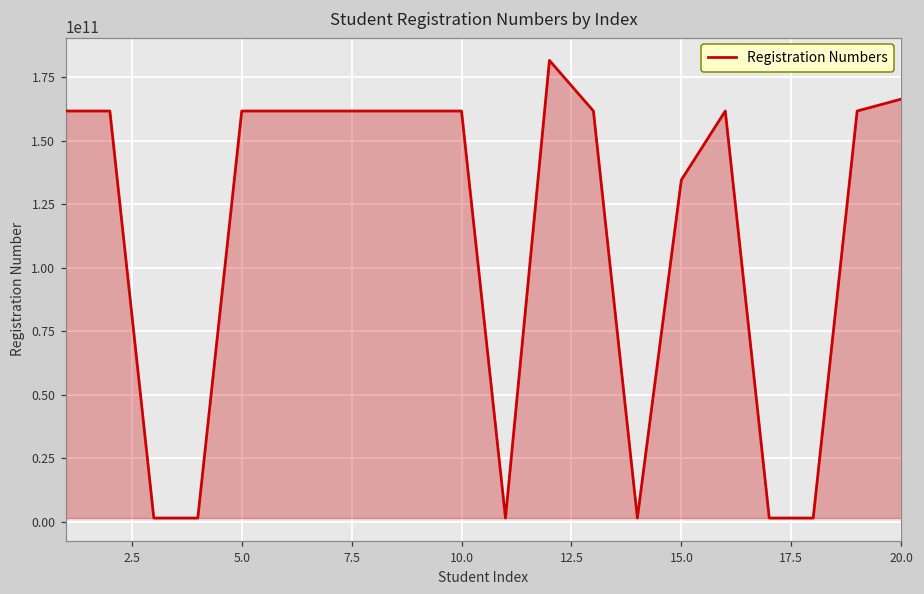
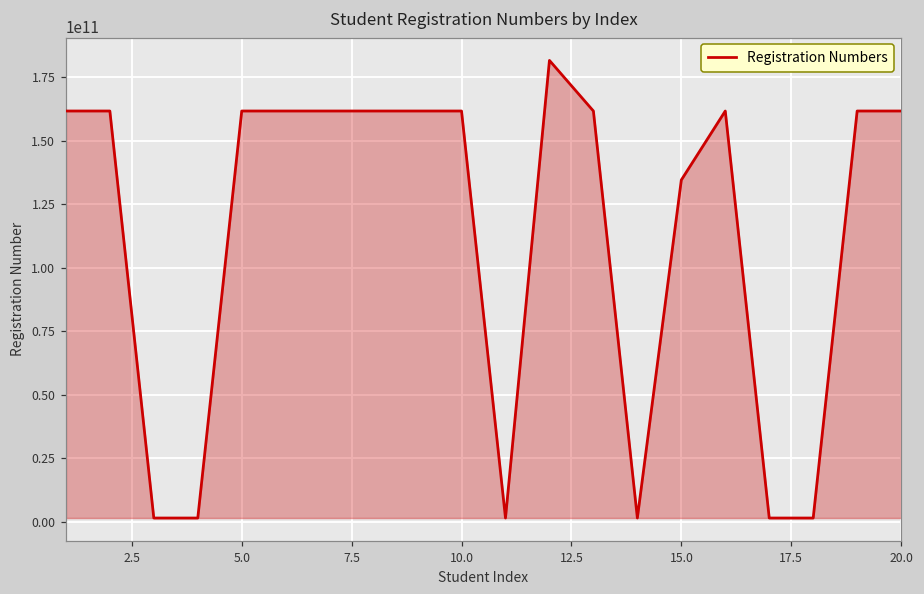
20.0: 166000000000 -> 162000000000
